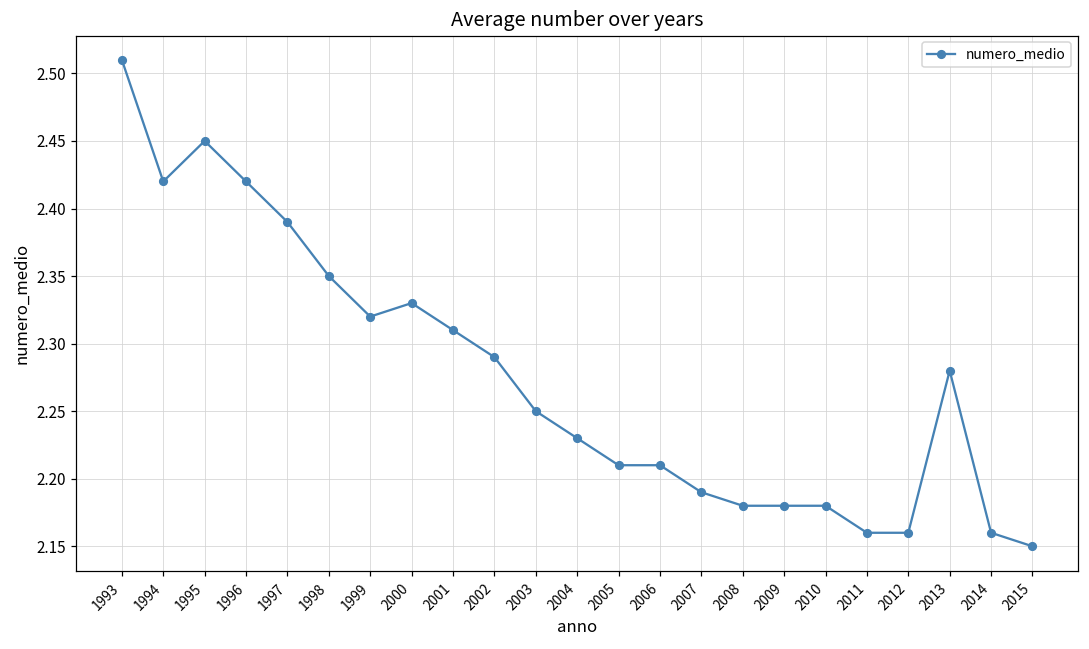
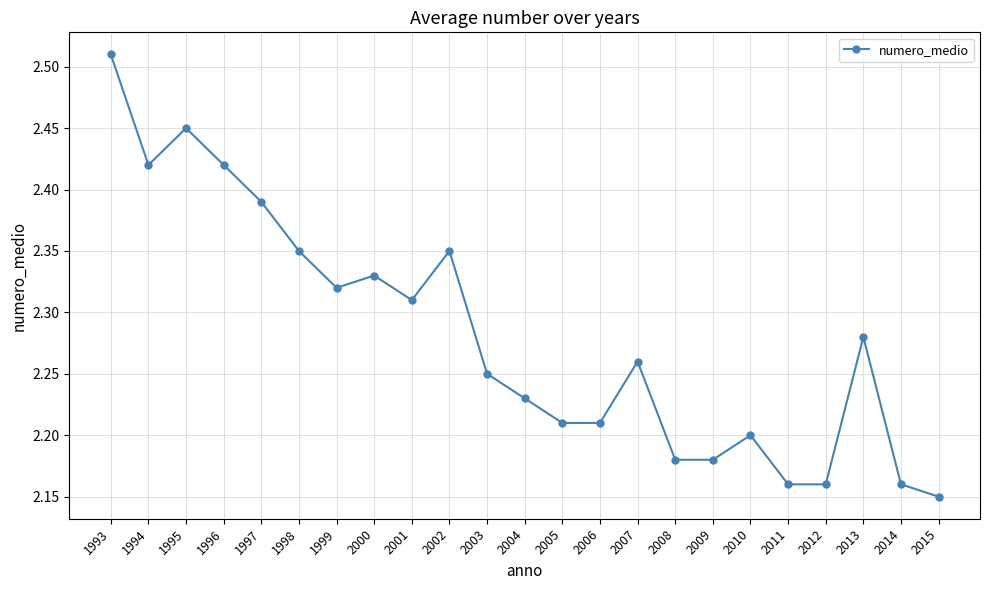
2002: 2.29 -> 2.35
2007: 2.19 -> 2.26
2010: 2.18 -> 2.20
